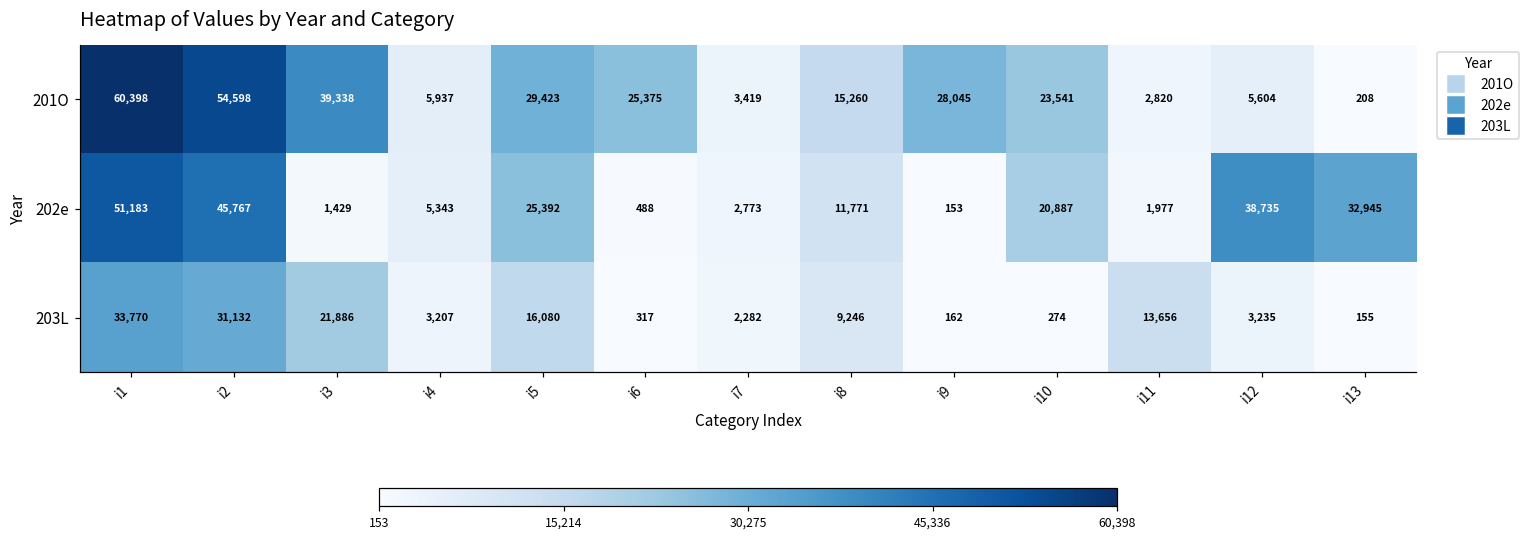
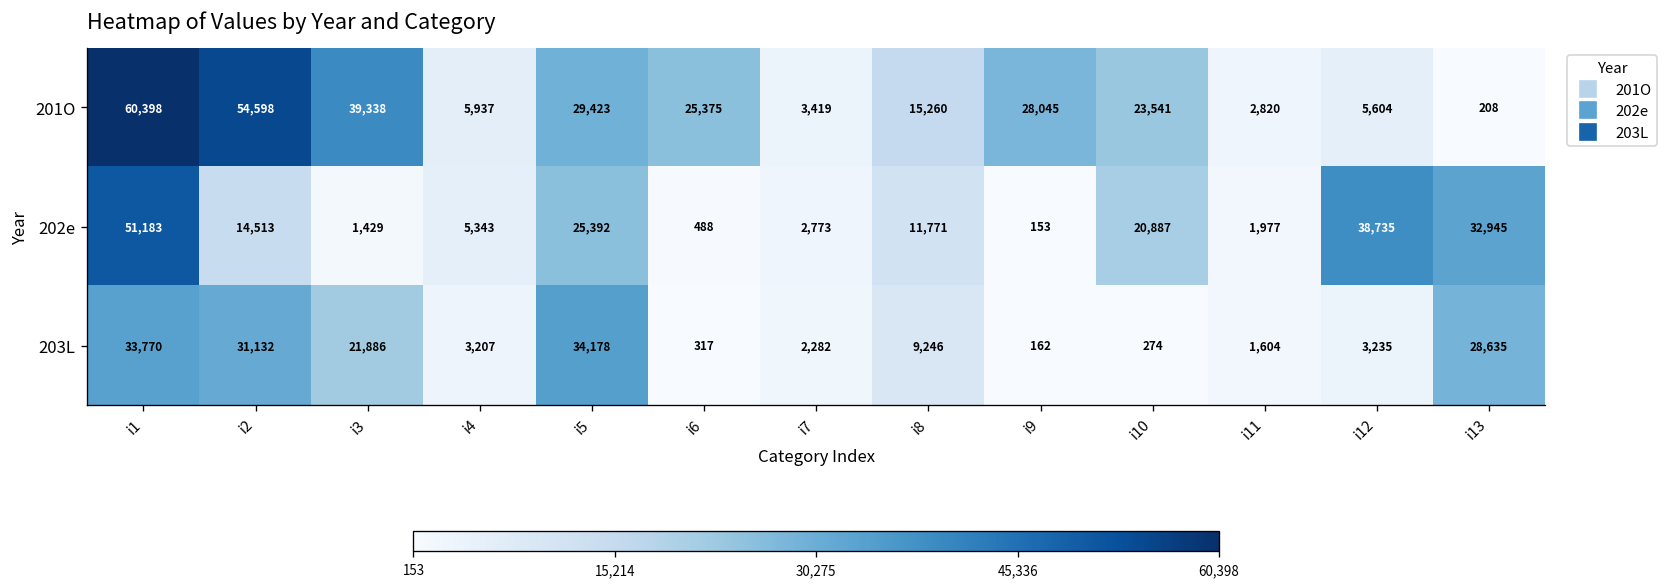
202e, i2: 45,767 -> 14,513
203L, i5: 16,080 -> 34,178
203L, i11: 13,656 -> 1,604
203L, i13: 155 -> 28,635
